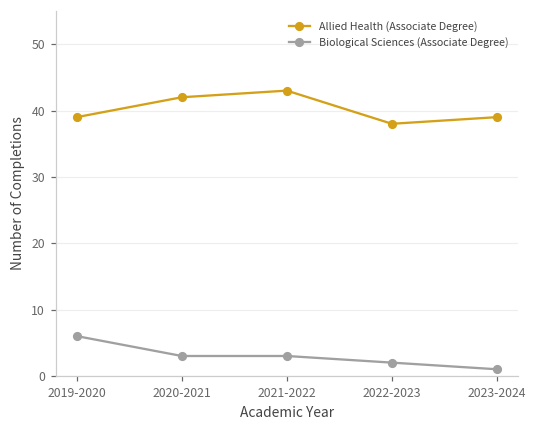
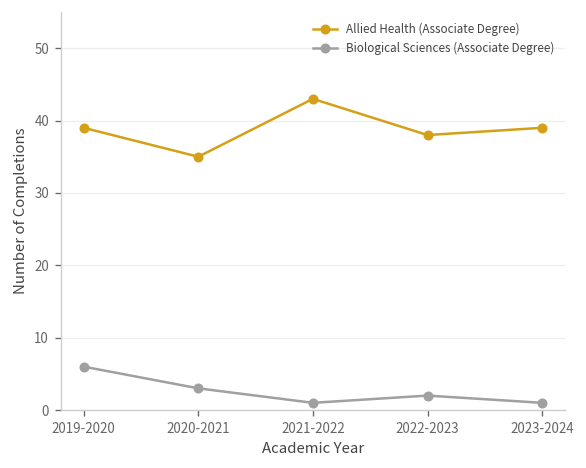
Allied Health (Associate Degree), 2020-2021: 42 -> 35
Biological Sciences (Associate Degree), 2021-2022: 3 -> 1
